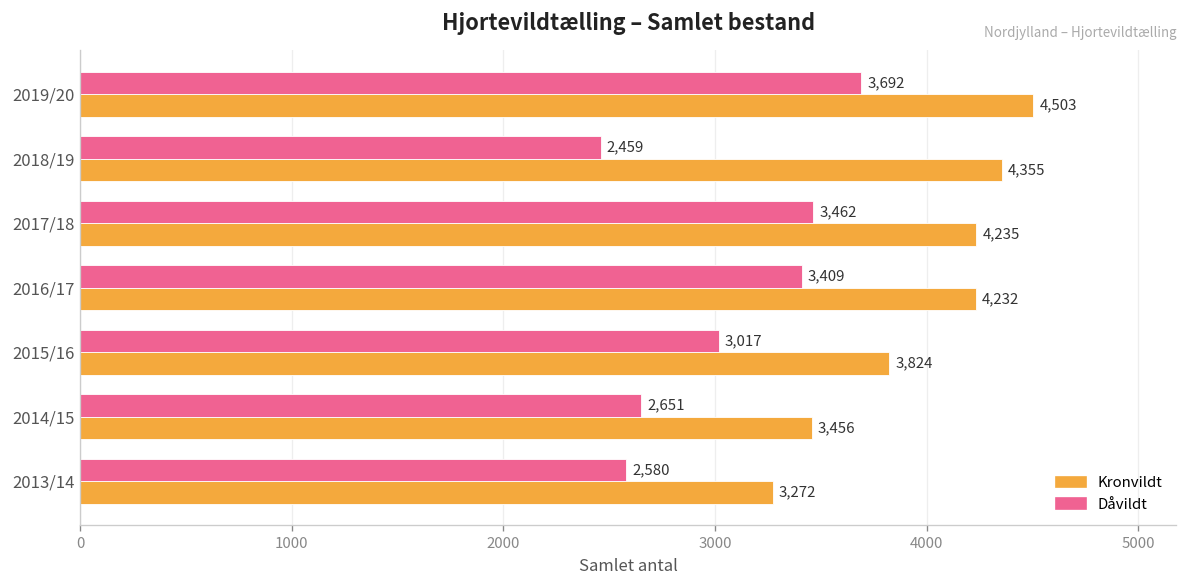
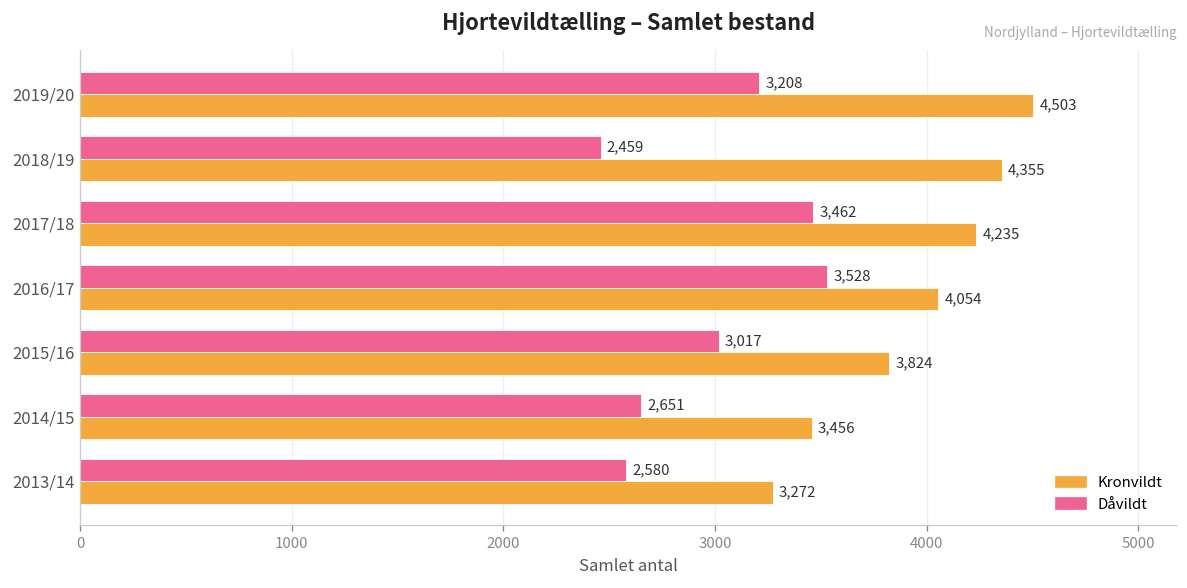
Dåvildt, 2019/20: 3,692 -> 3,208
Dåvildt, 2016/17: 3,409 -> 3,528
Kronvildt, 2016/17: 4,232 -> 4,054
